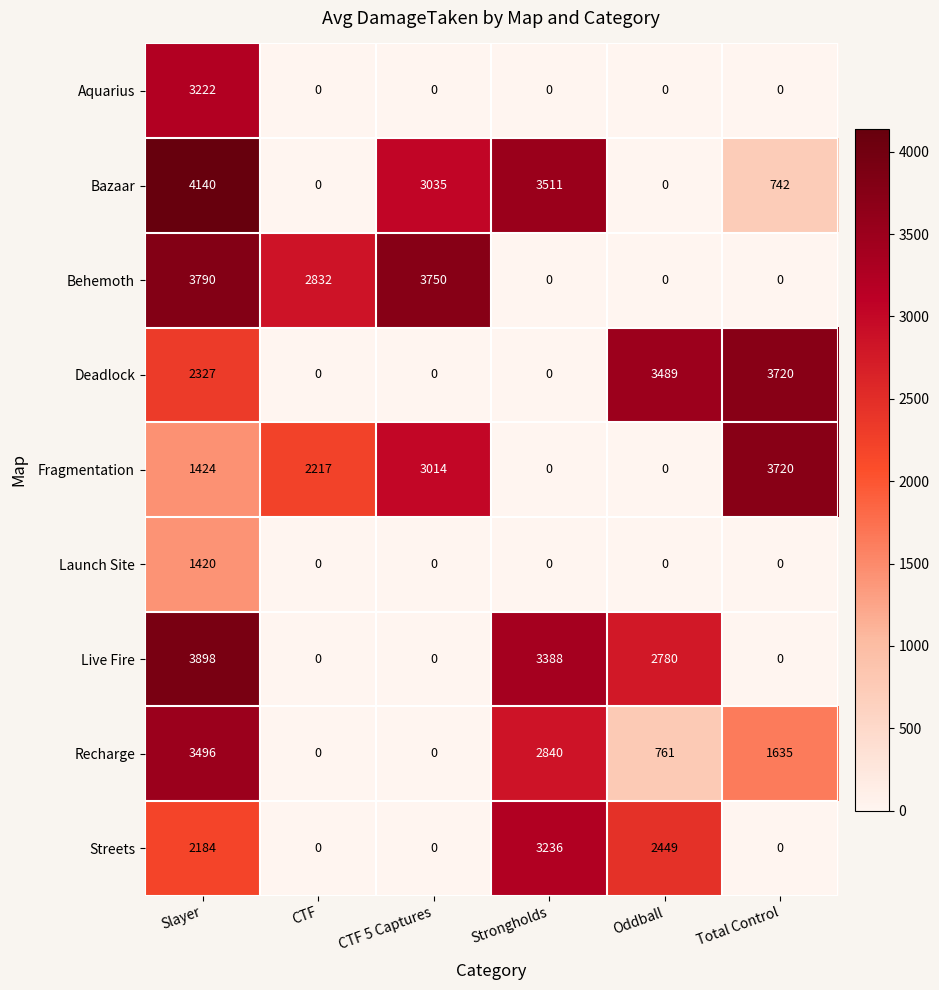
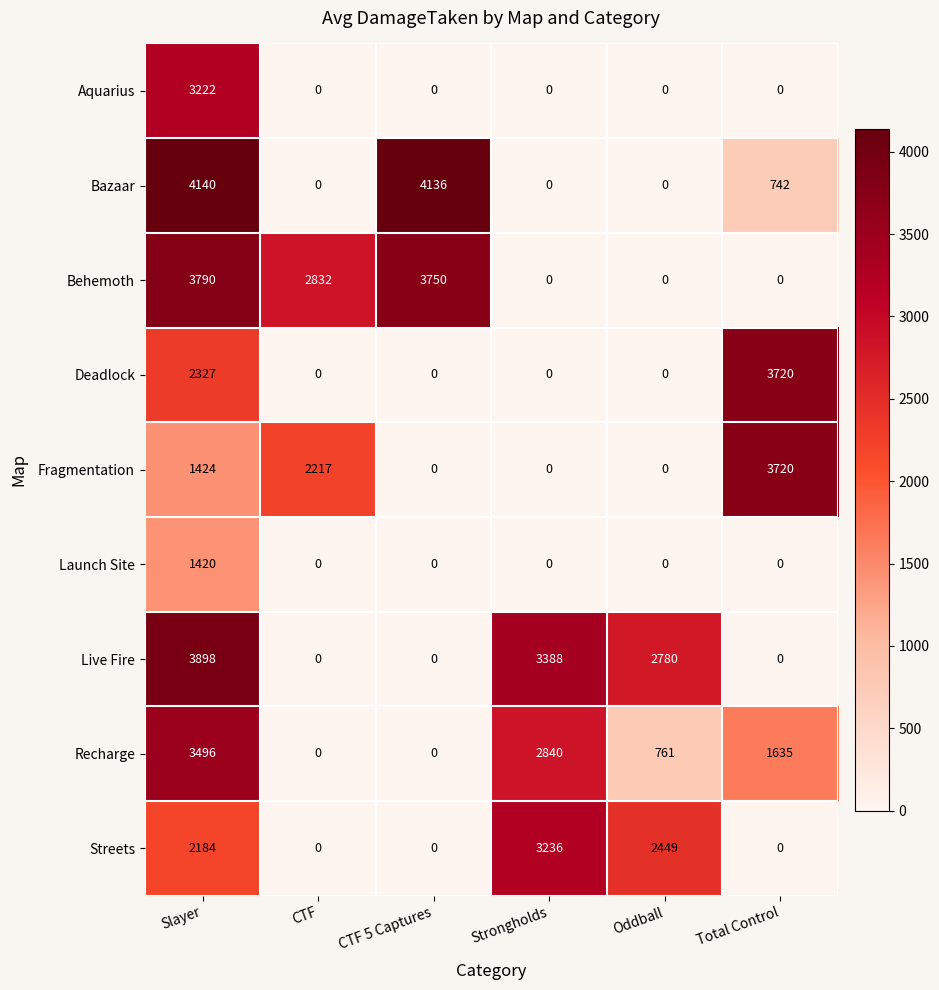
Bazaar, CTF 5 Captures: 3035 -> 4136
Bazaar, Strongholds: 3511 -> 0
Deadlock, Oddball: 3489 -> 0
Fragmentation, CTF 5 Captures: 3014 -> 0
